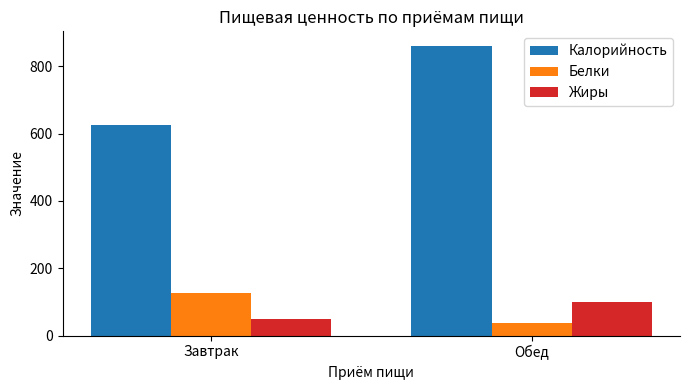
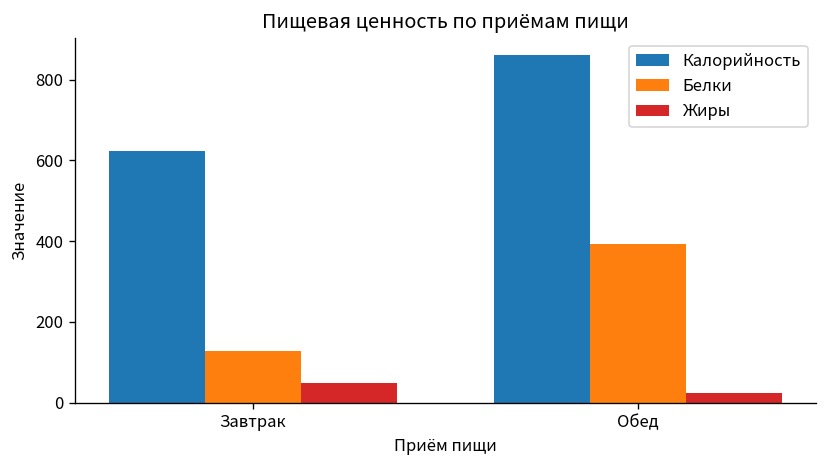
Белки, Обед: 40 -> 390
Жиры, Обед: 100 -> 20
